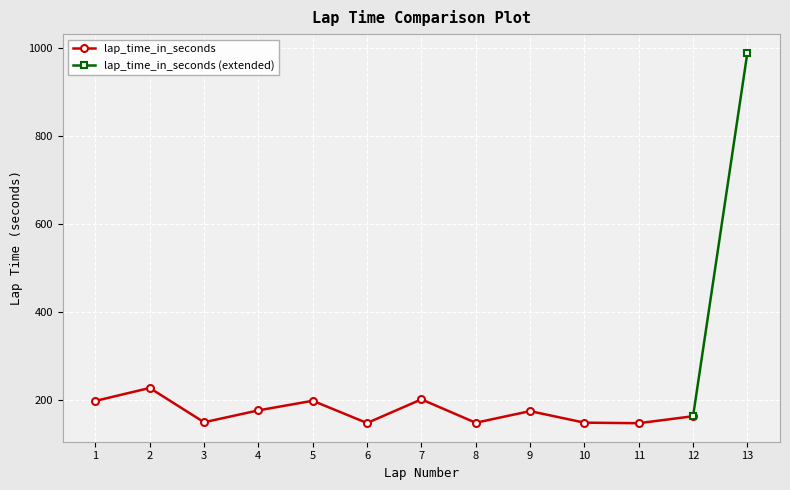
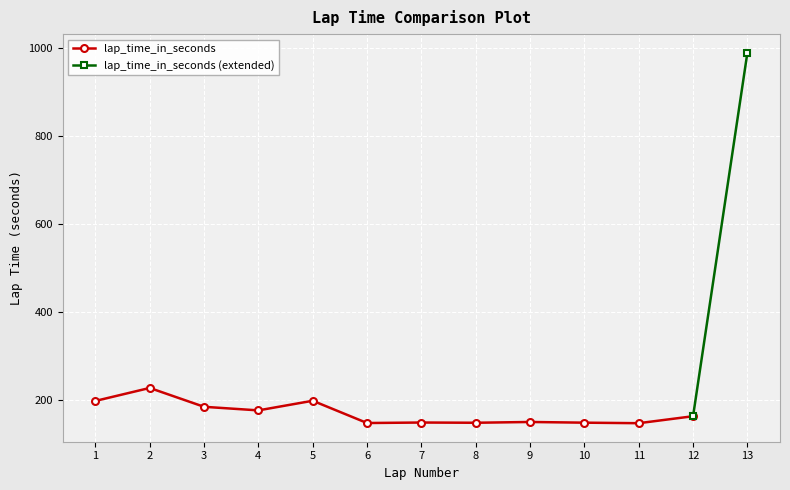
lap_time_in_seconds, 3: 150 -> 180
lap_time_in_seconds, 7: 200 -> 150
lap_time_in_seconds, 9: 170 -> 150
